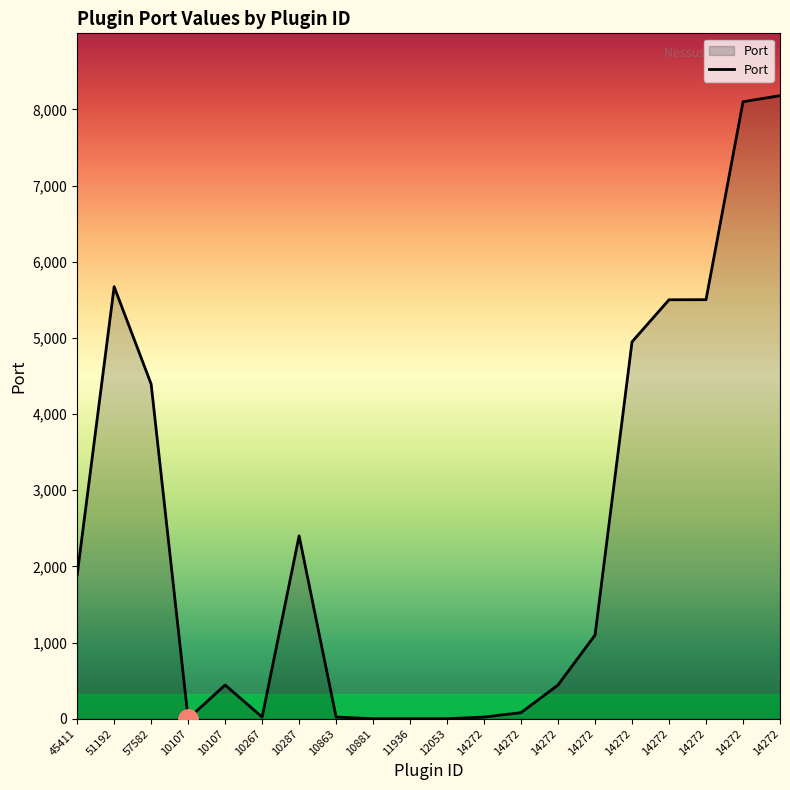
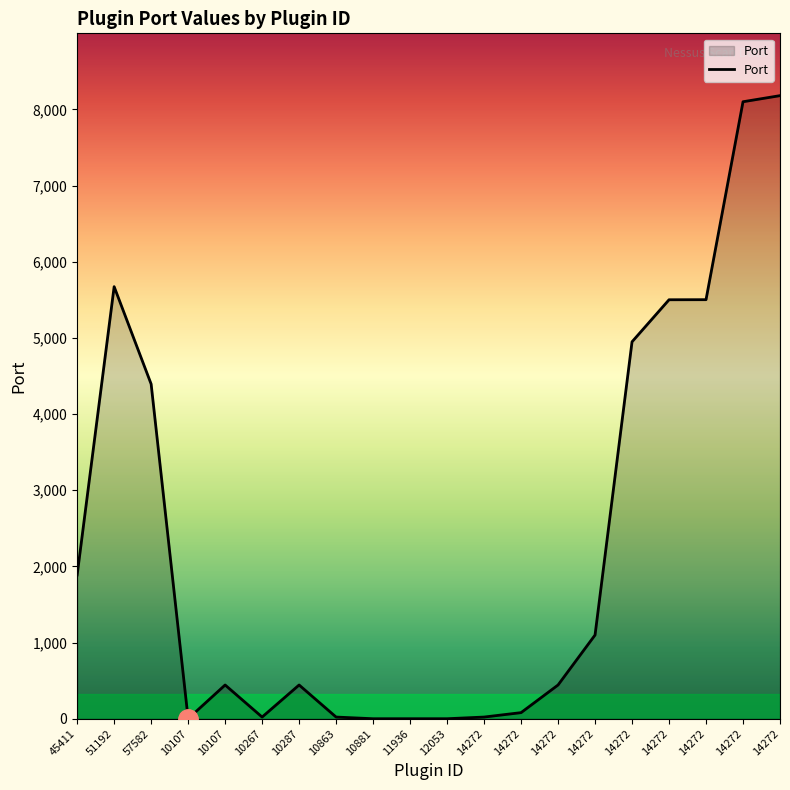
Port, 10287: 2,400 -> 400
